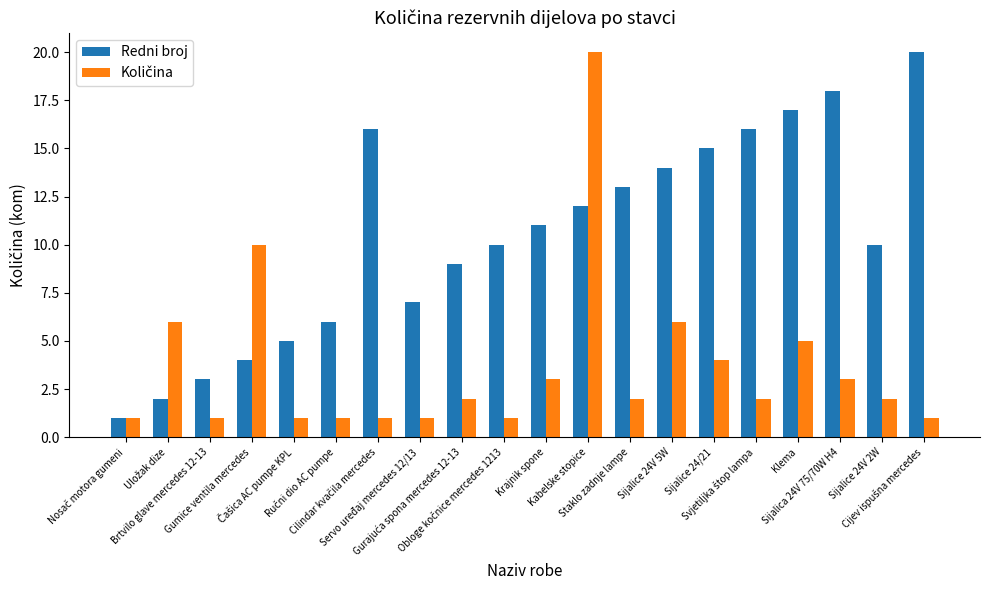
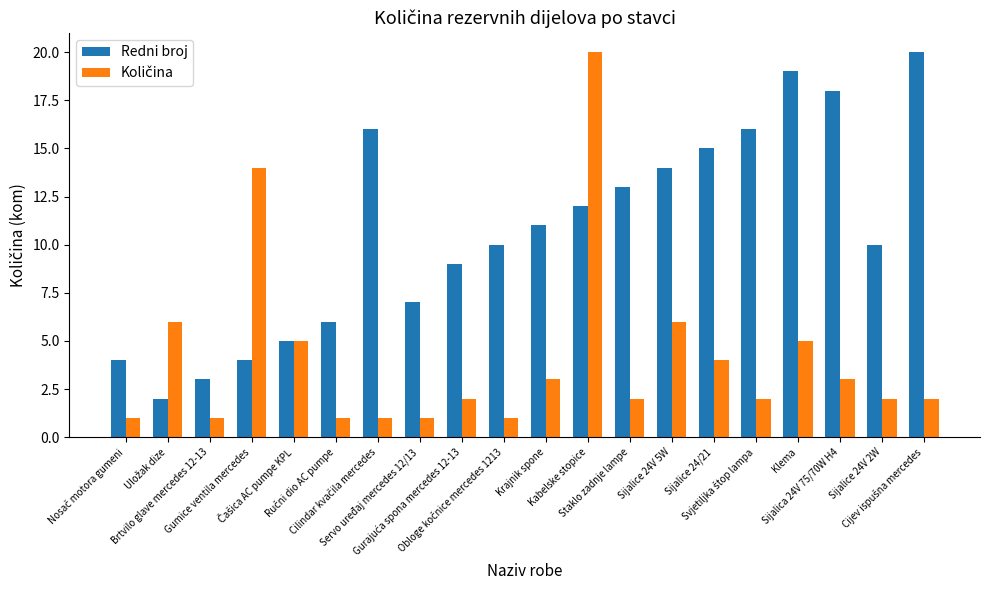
Redni broj, Nosač motora gumeni: 1 -> 4
Količina, Gumice ventila mercedes: 10 -> 14
Količina, Čašica AC pumpe KPL: 1 -> 5
Redni broj, Klema: 17 -> 19
Količina, Cijev ispušna mercedes: 1 -> 2
